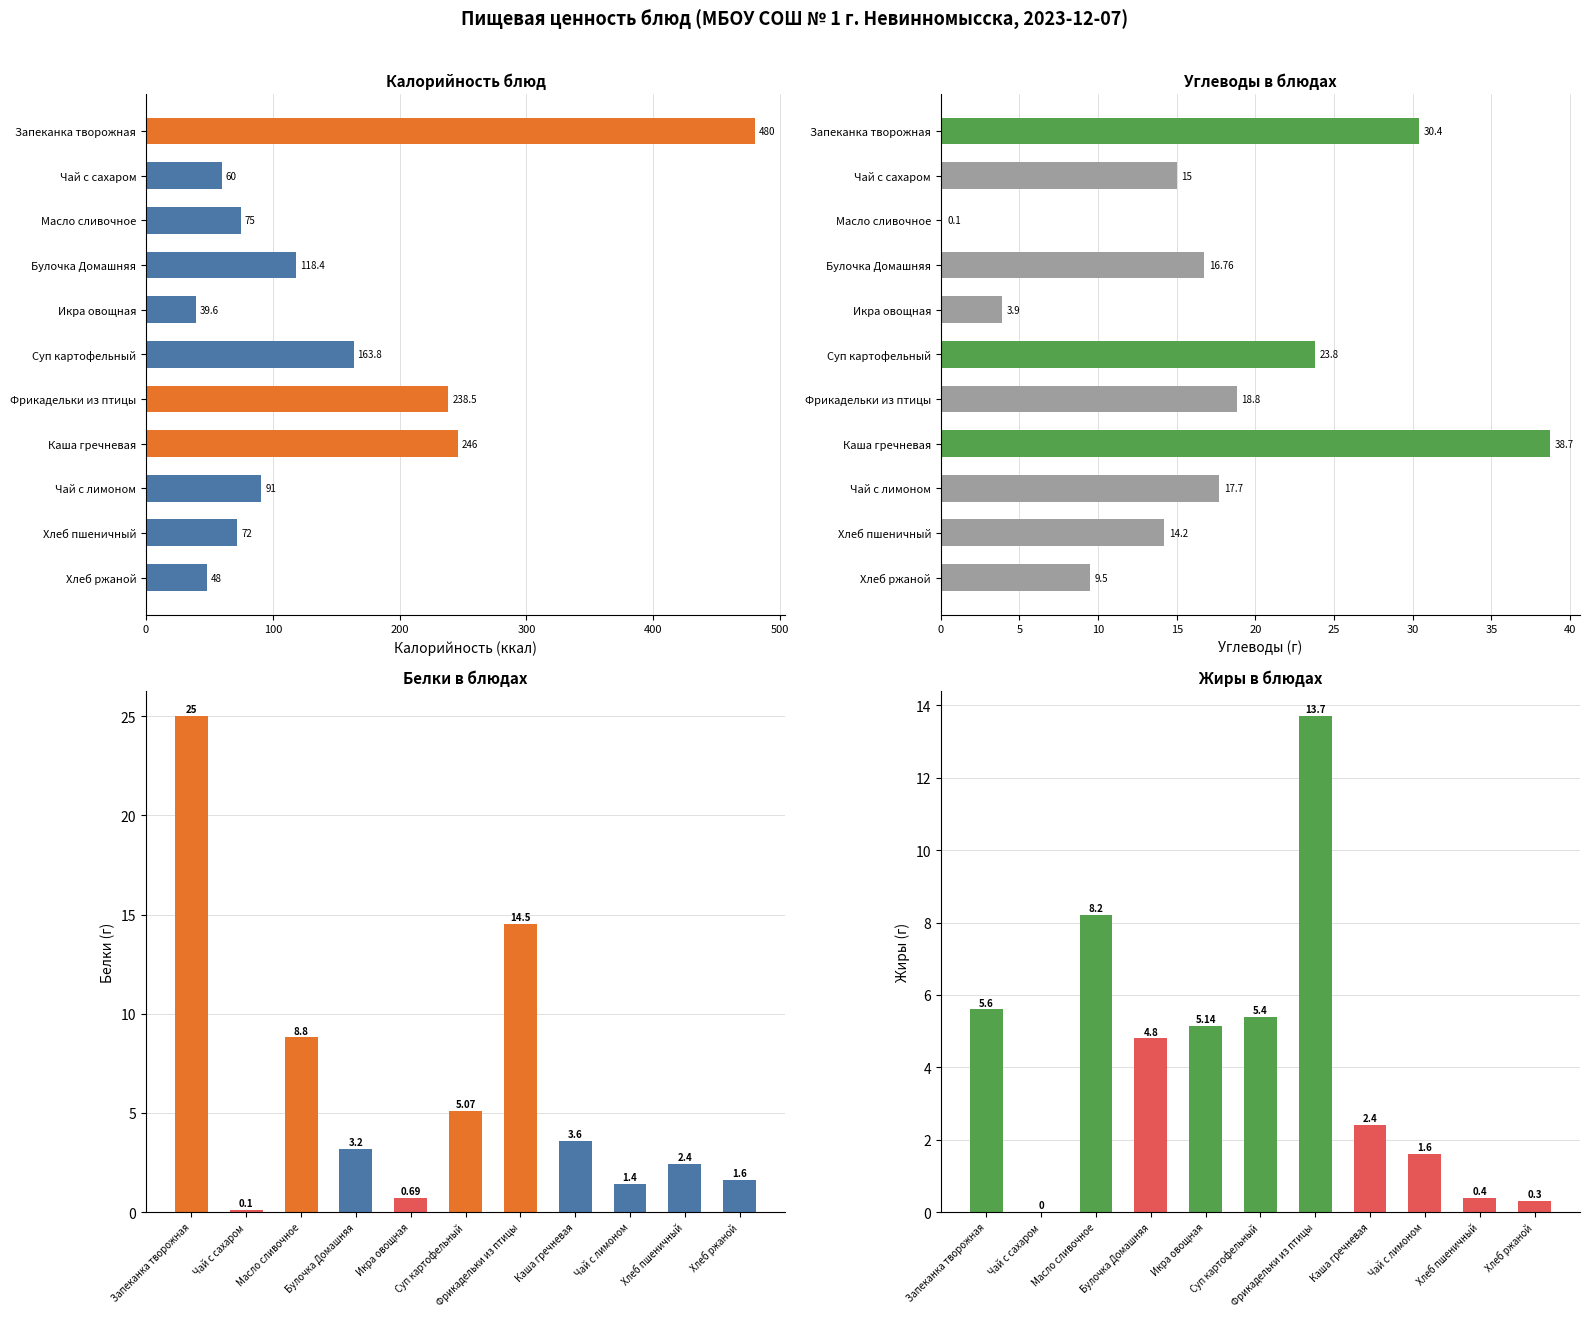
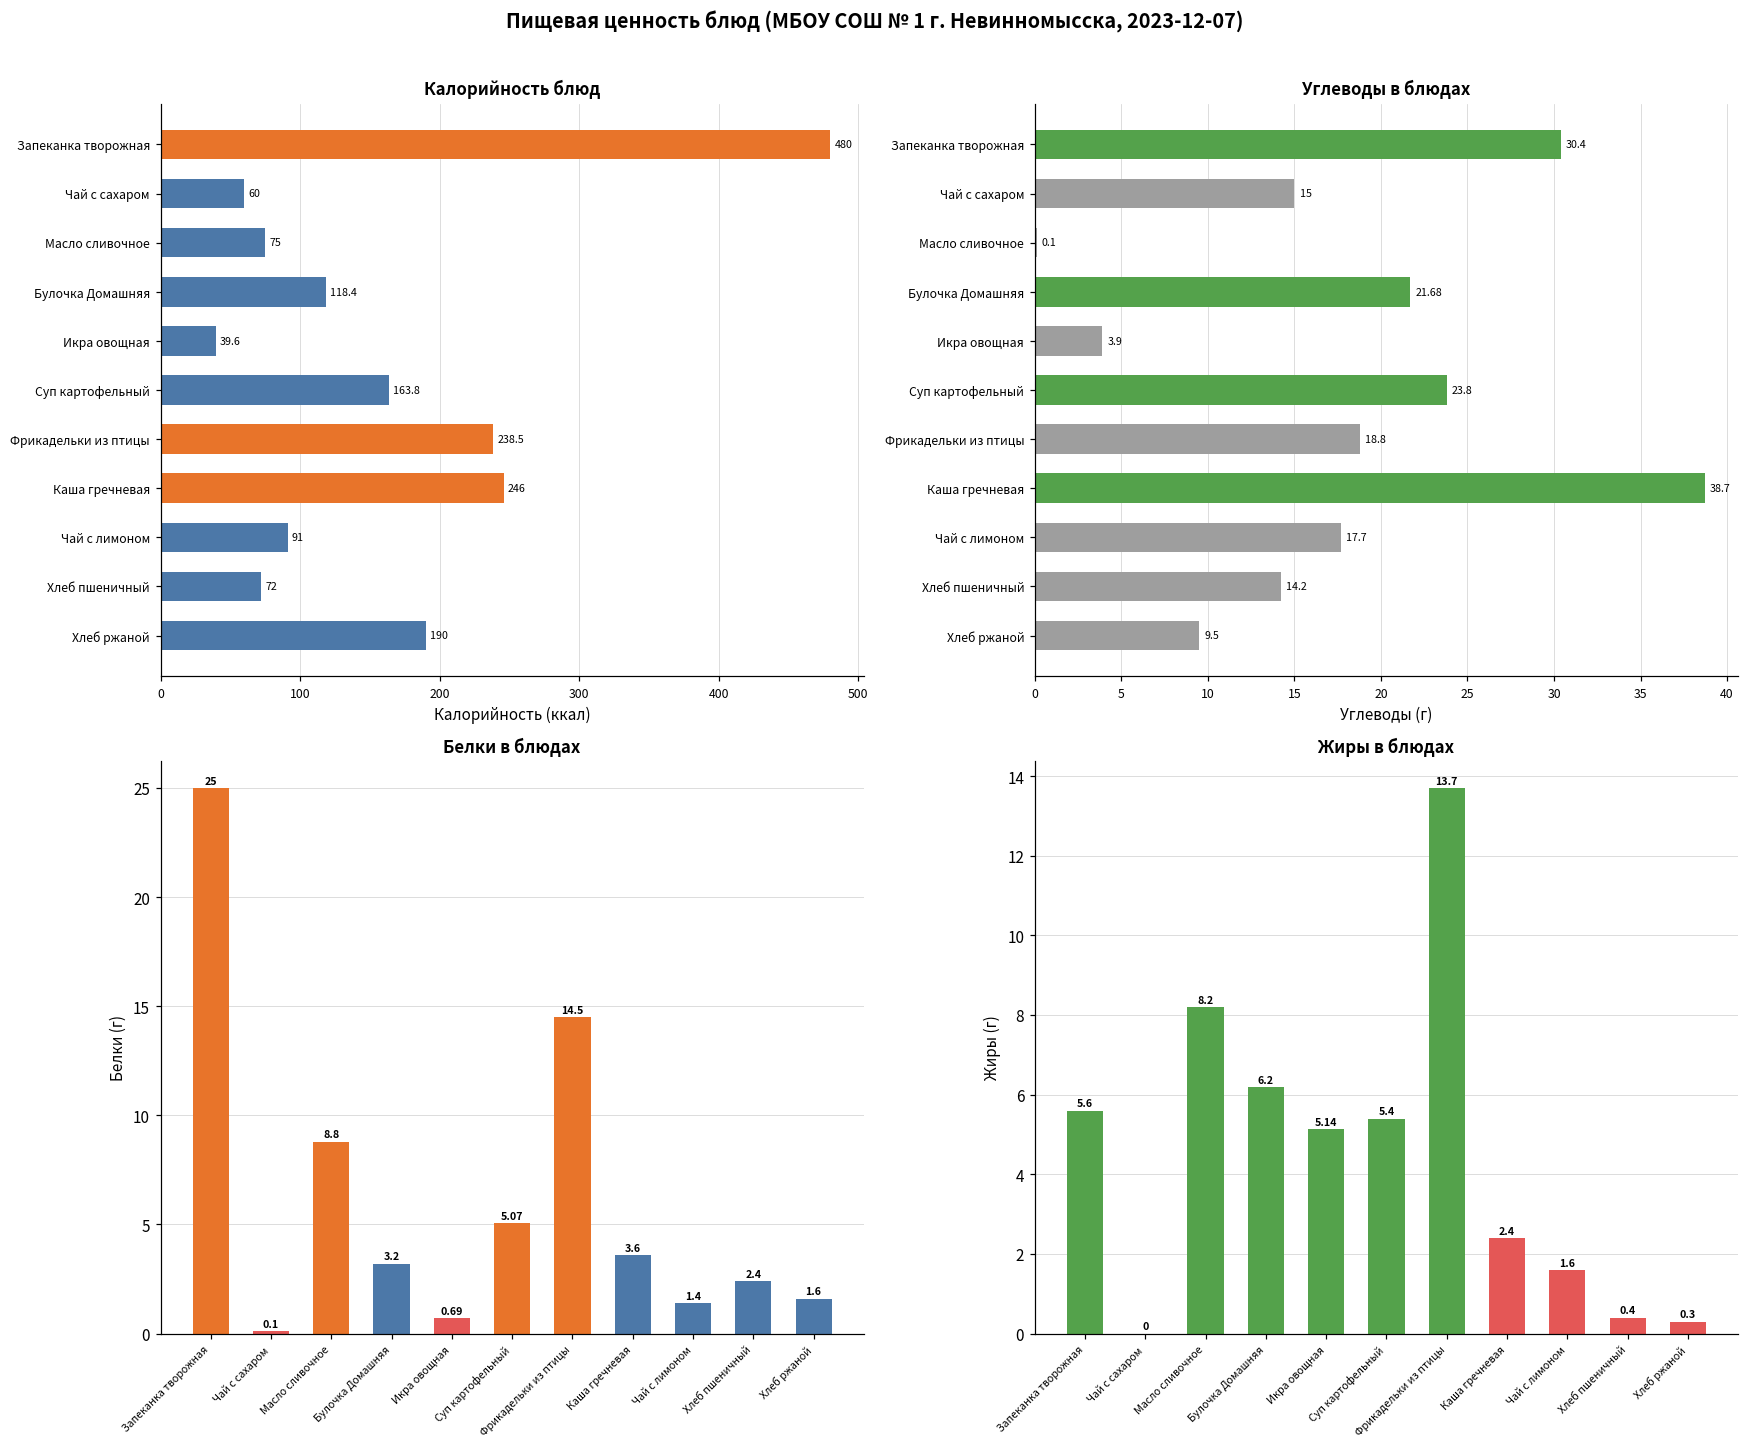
Калорийность блюд, Хлеб ржаной: 48 -> 190
Углеводы в блюдах, Булочка Домашняя: 16.76 -> 21.68
Жиры в блюдах, Булочка Домашняя: 4.8 -> 6.2
